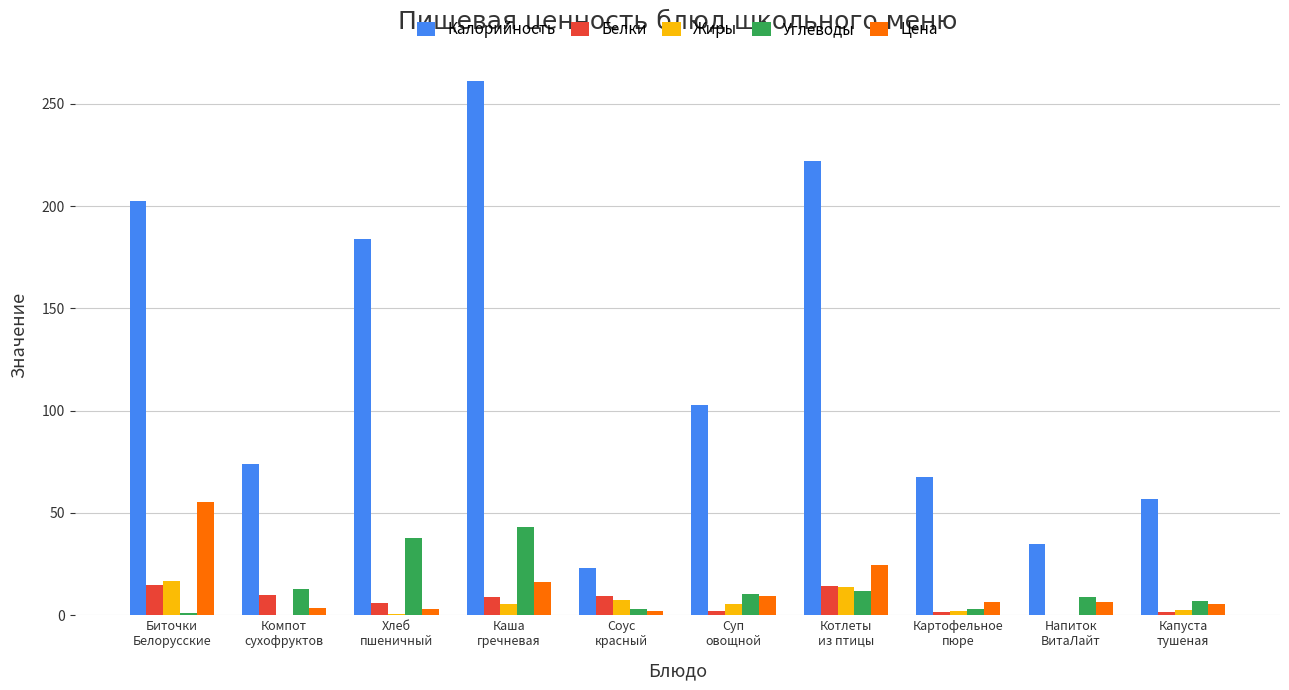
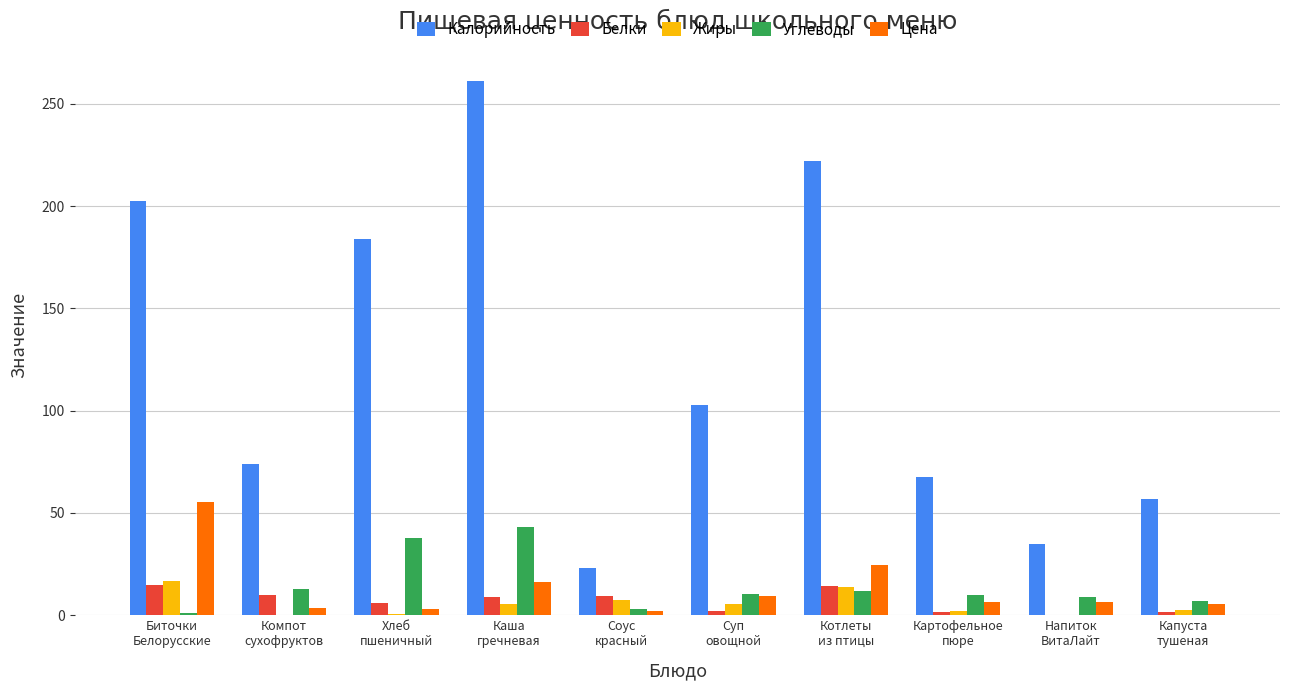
Углеводы, Картофельное пюре: 3 -> 10
